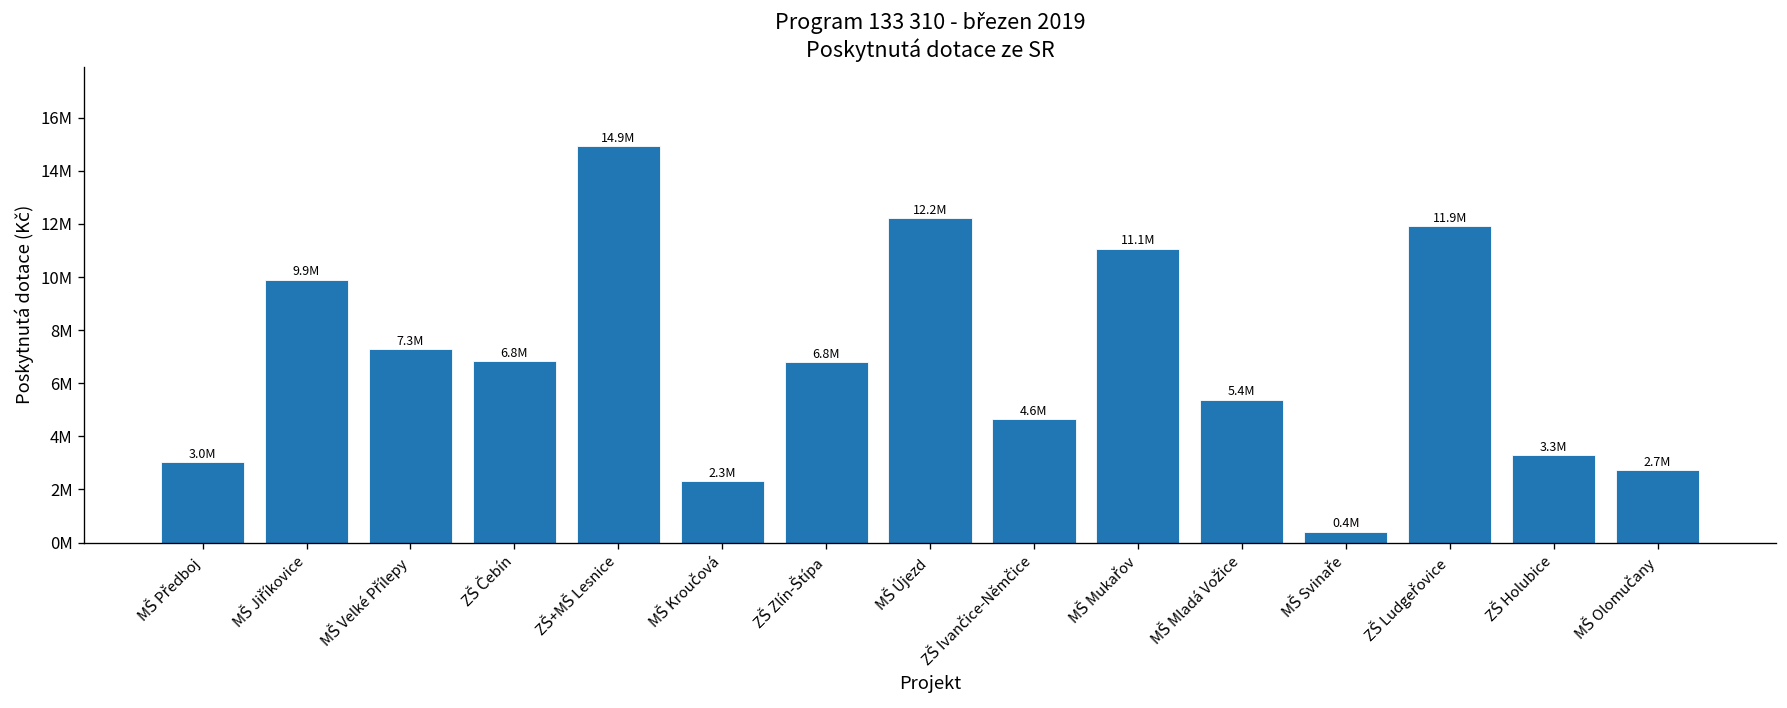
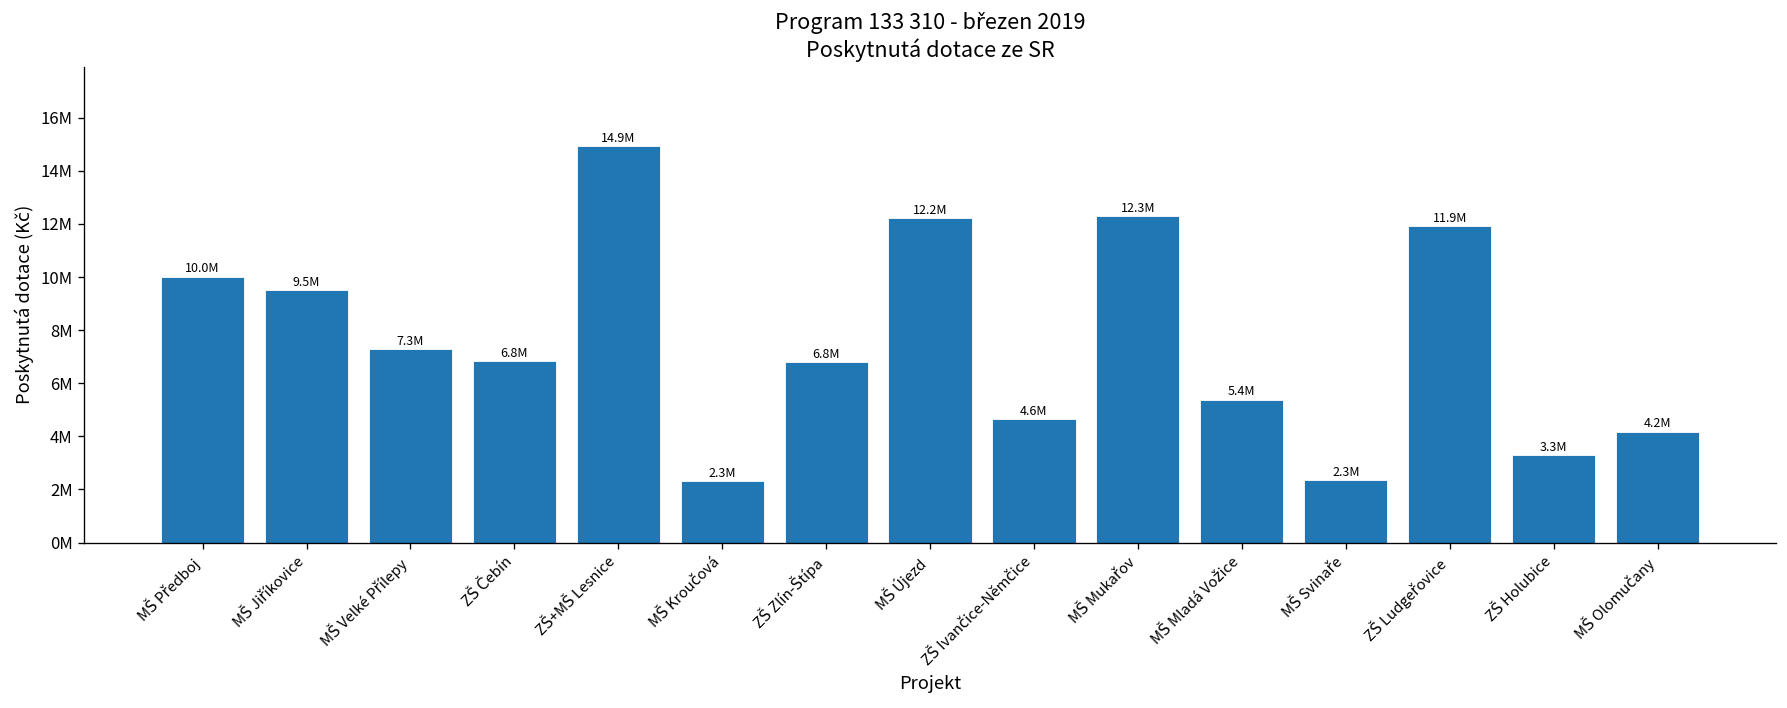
MŠ Předboj: 3.0M -> 10.0M
MŠ Jiříkovice: 9.9M -> 9.5M
MŠ Mukařov: 11.1M -> 12.3M
MŠ Svinaře: 0.4M -> 2.3M
MŠ Olomučany: 2.7M -> 4.2M
